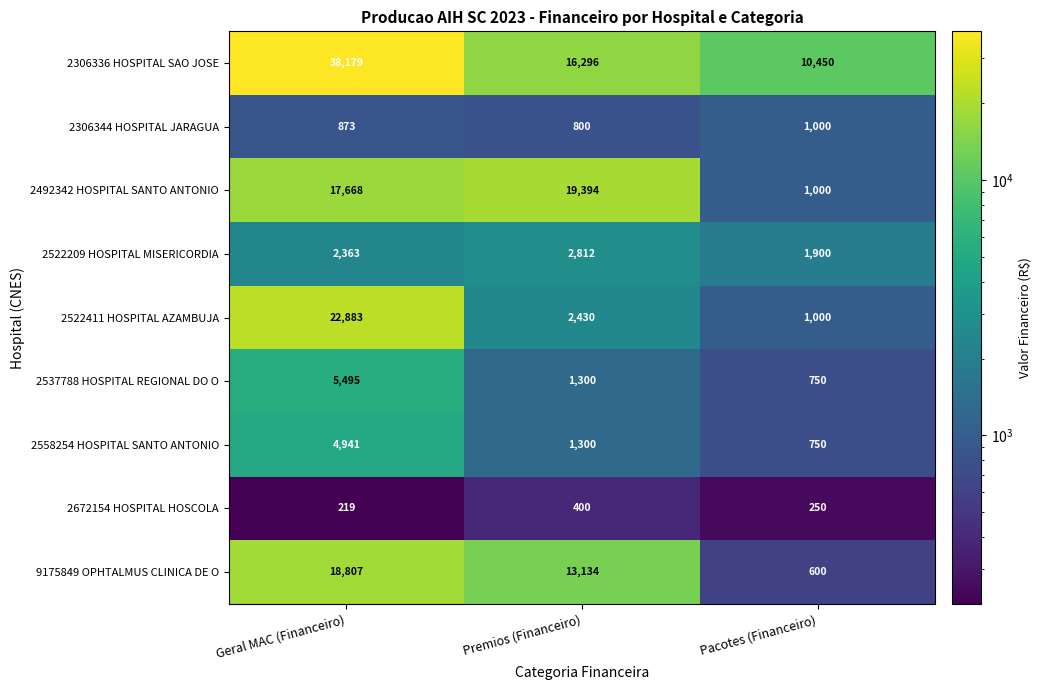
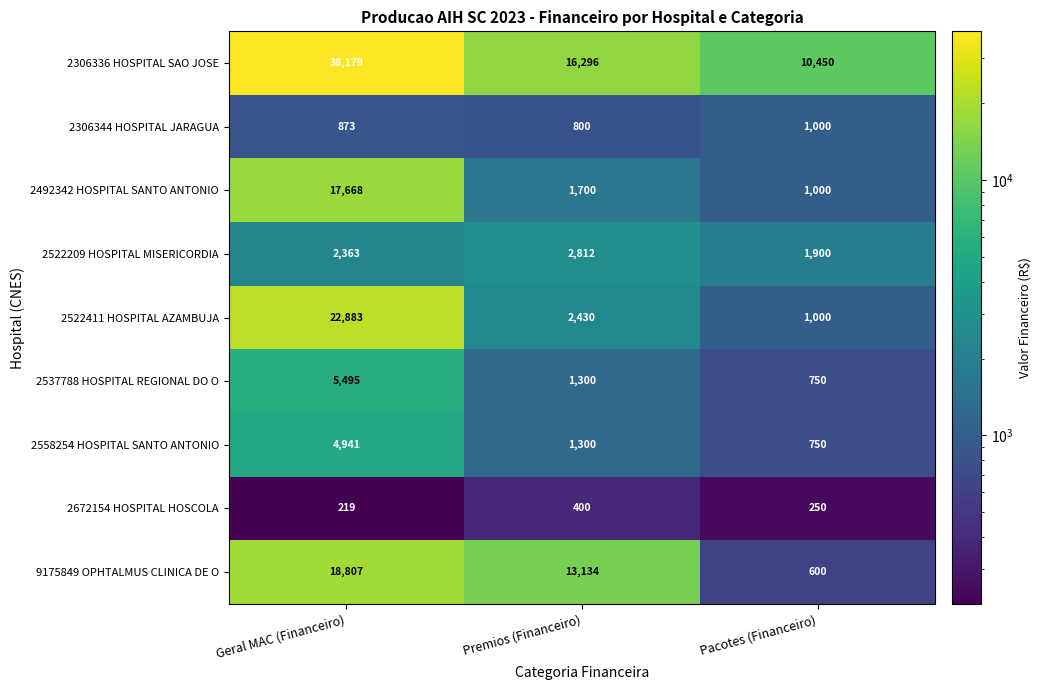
2492342 HOSPITAL SANTO ANTONIO, Premios (Financeiro): 19,394 -> 1,700
